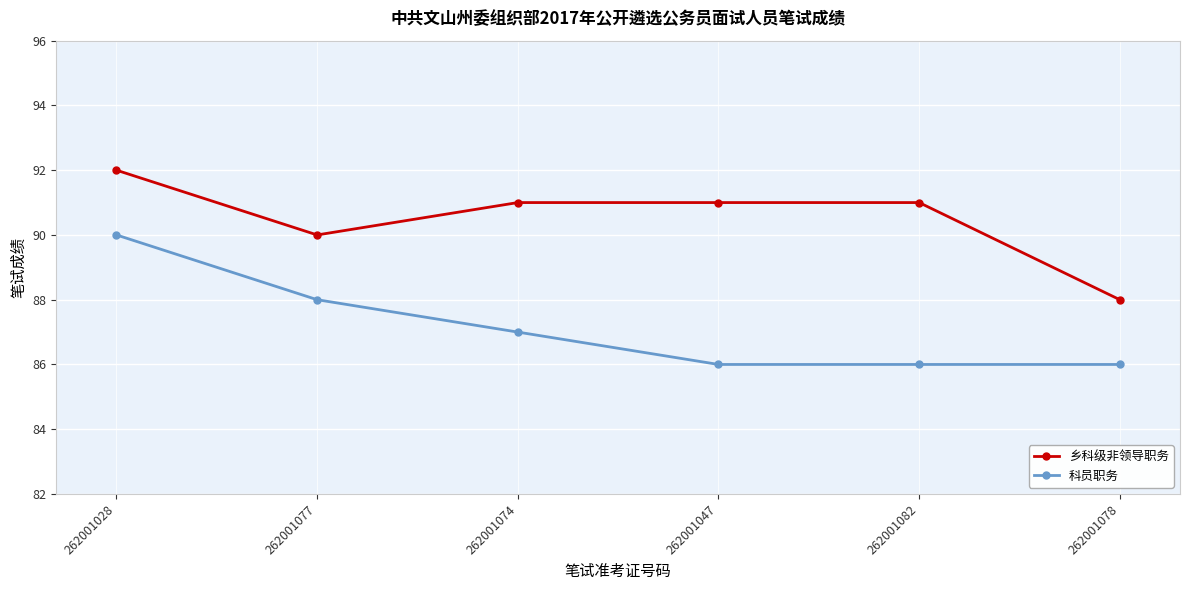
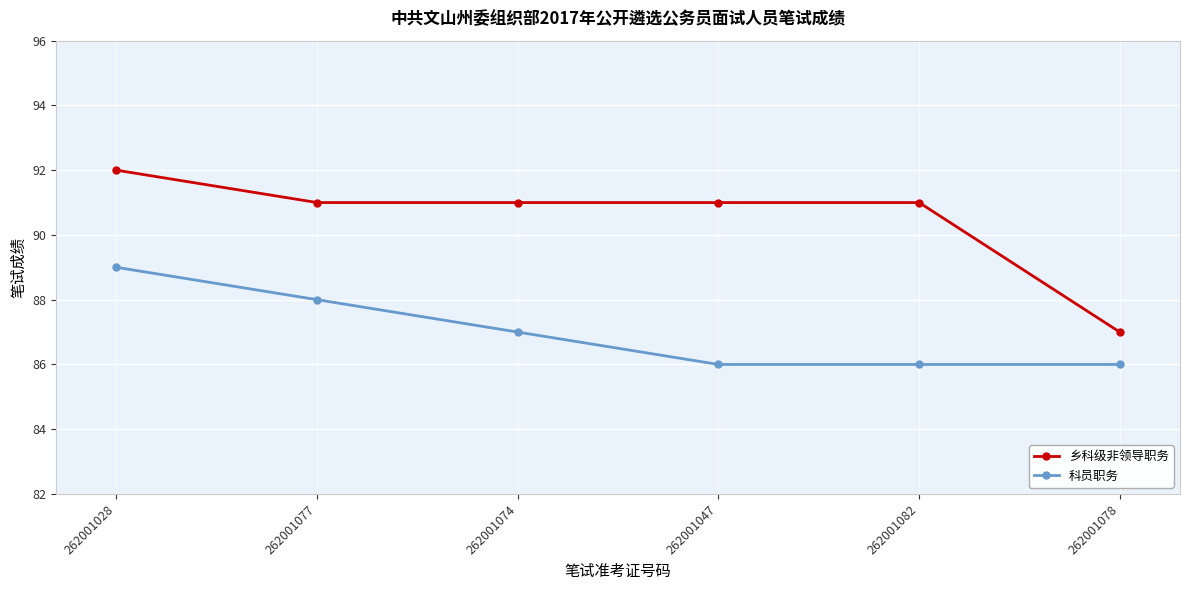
科员职务, 262001028: 90 -> 89
乡科级非领导职务, 262001077: 90 -> 91
乡科级非领导职务, 262001078: 88 -> 87
